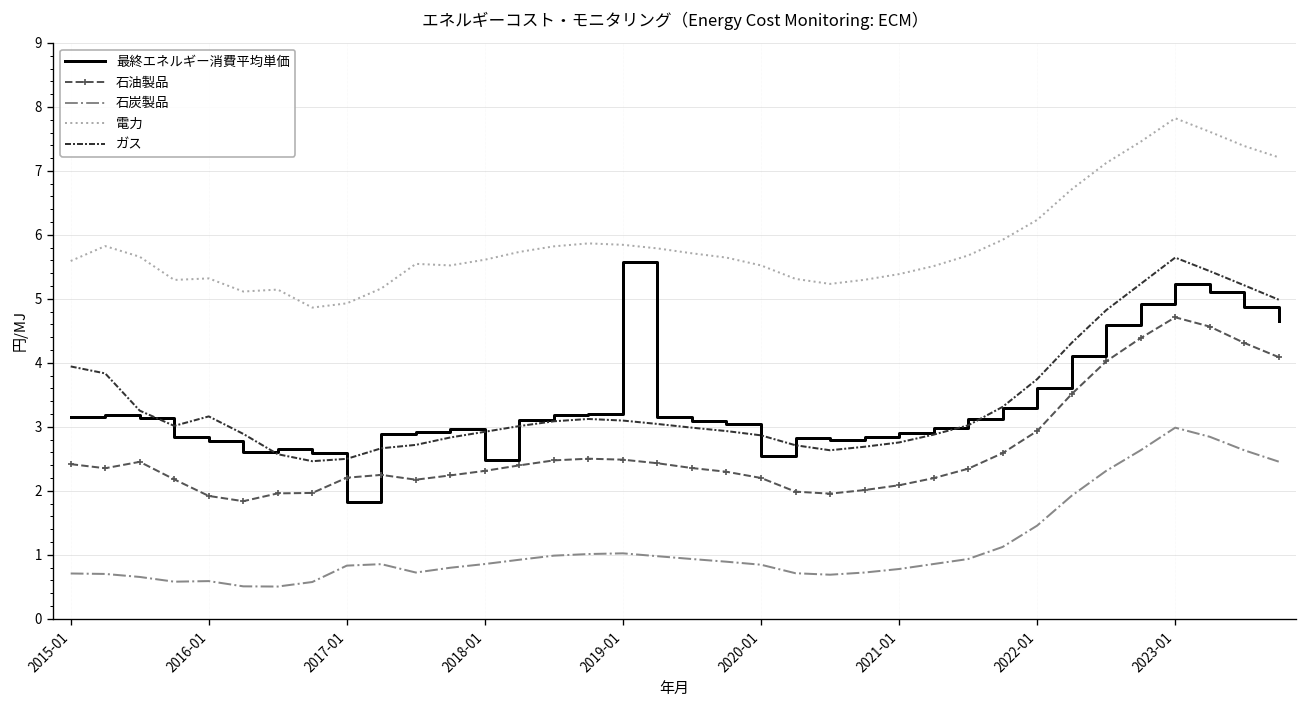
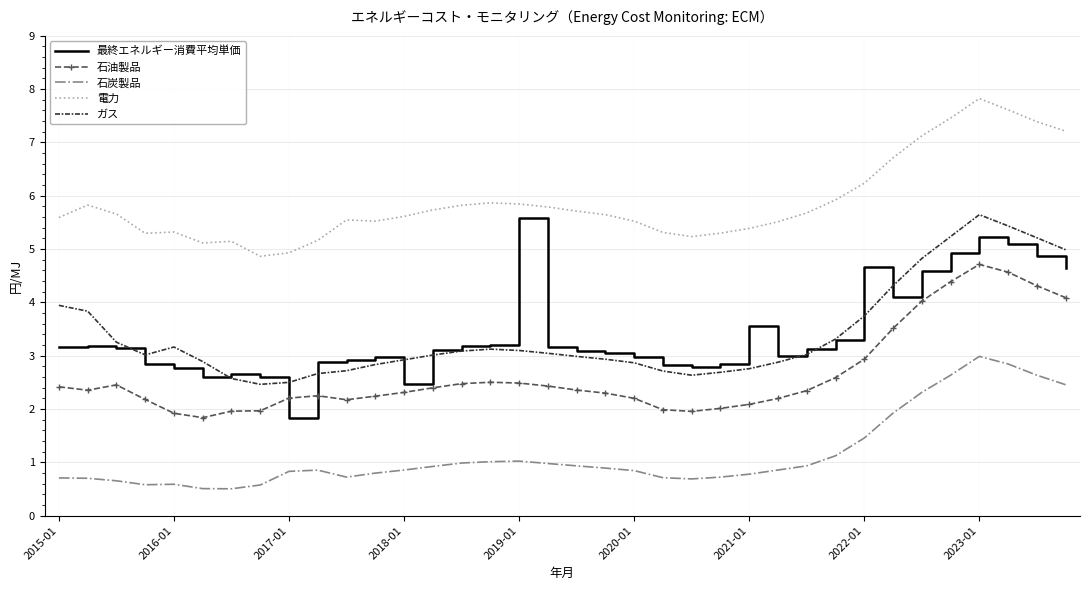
最終エネルギー消費平均単価, 2020-01: 2.6 -> 3.0
最終エネルギー消費平均単価, 2021-01: 2.9 -> 3.6
最終エネルギー消費平均単価, 2022-01: 3.6 -> 4.7
